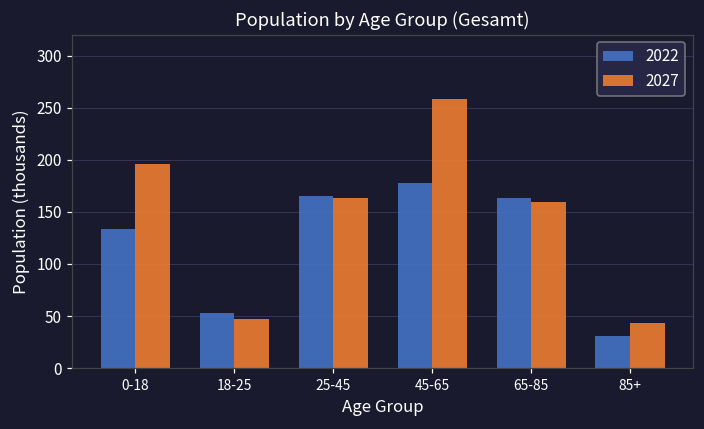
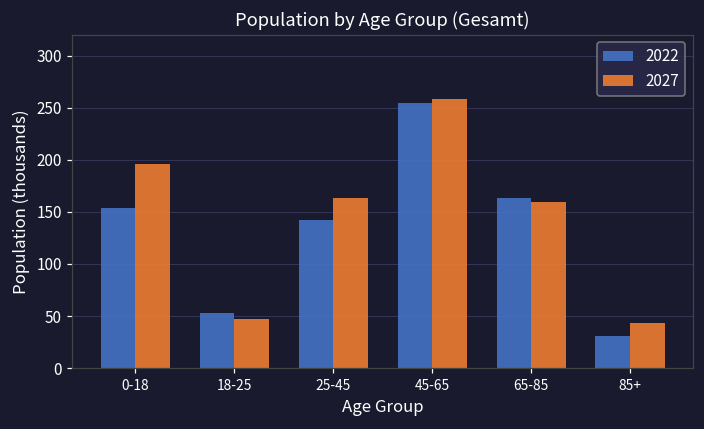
2022, 0-18: 130 -> 150
2022, 25-45: 170 -> 140
2022, 45-65: 180 -> 250
